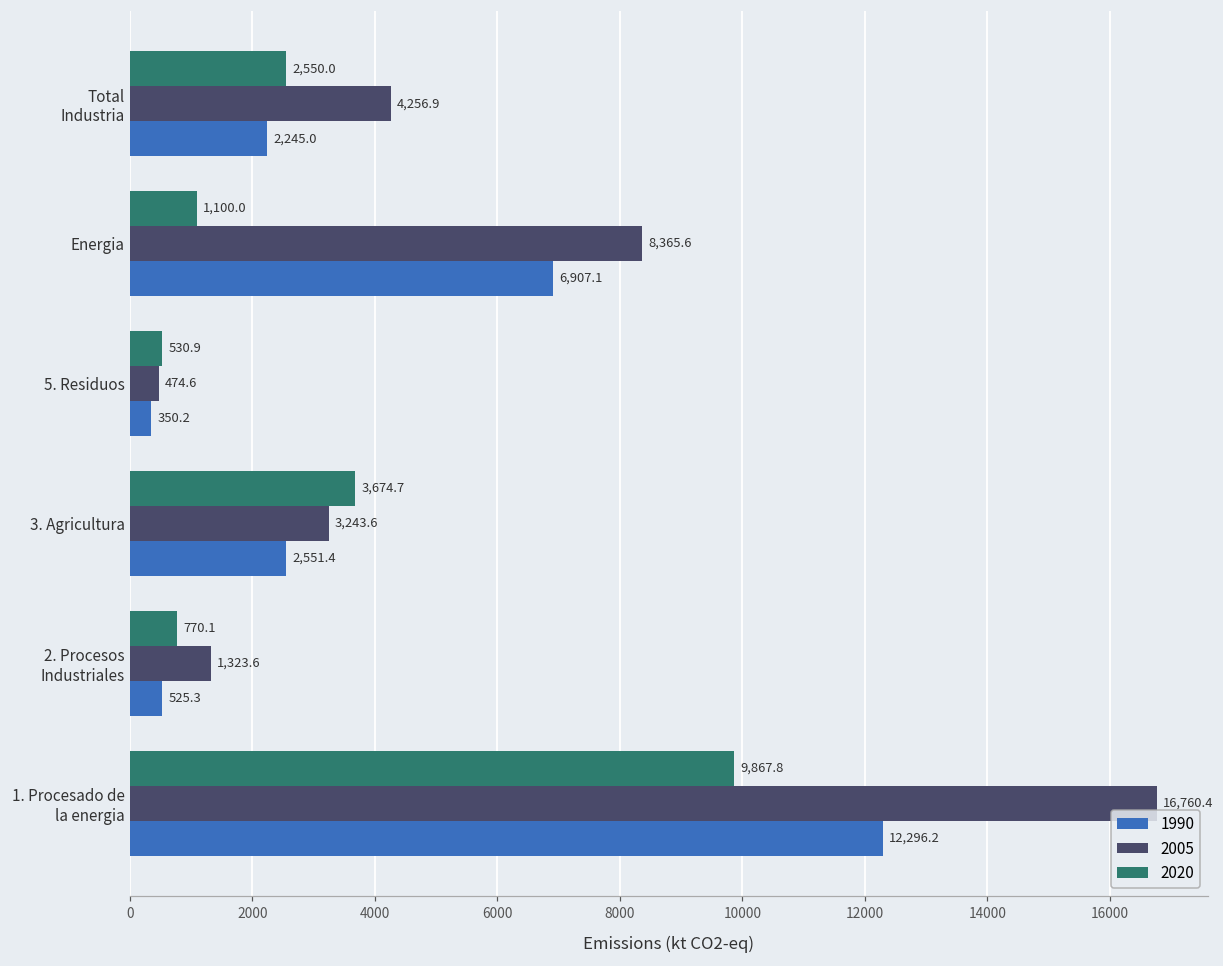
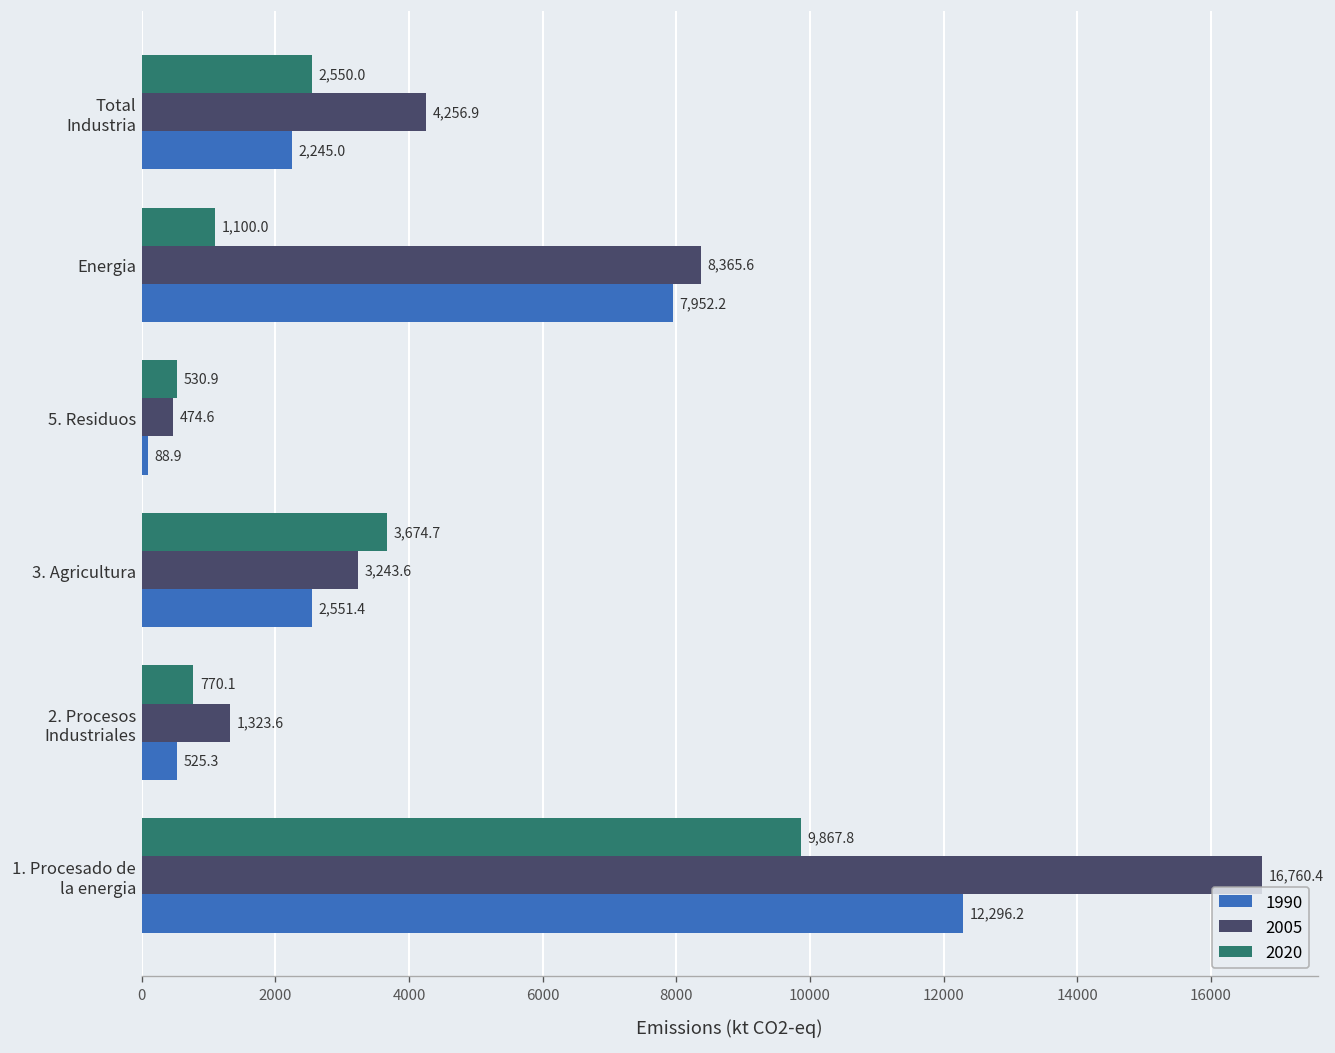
1990, Energia: 6,907.1 -> 7,952.2
1990, 5. Residuos: 350.2 -> 88.9
